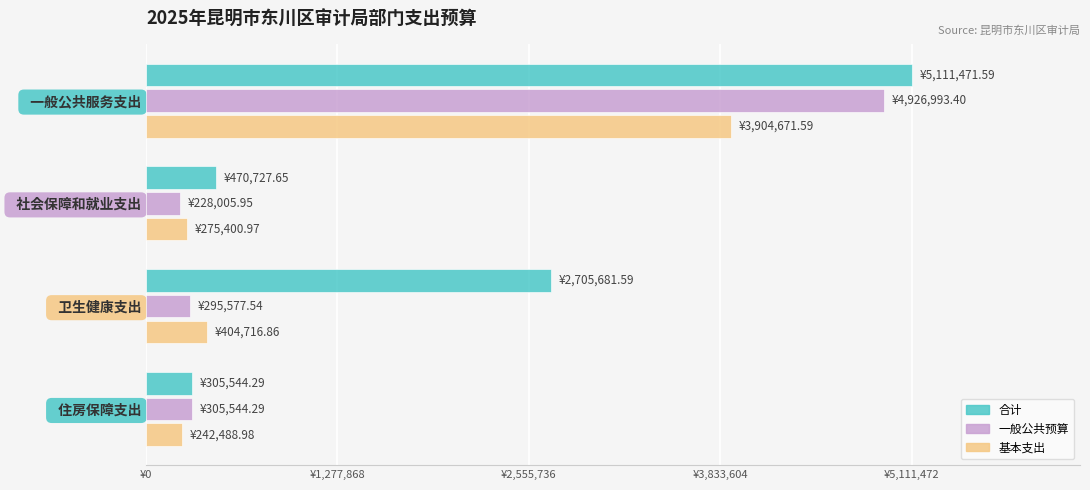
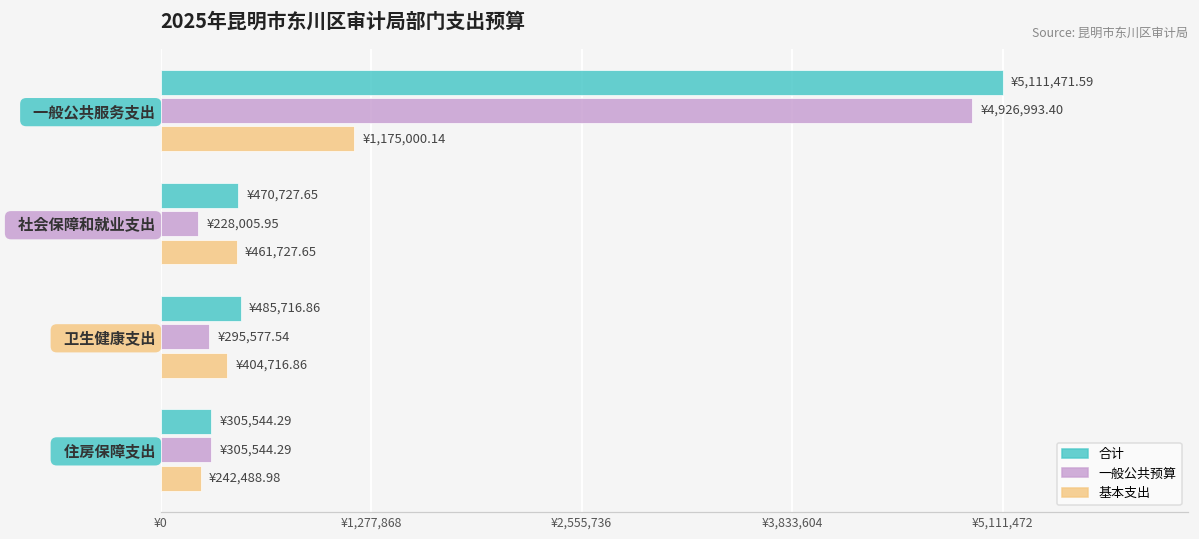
基本支出, 一般公共服务支出: ¥3,904,671.59 -> ¥1,175,000.14
基本支出, 社会保障和就业支出: ¥275,400.97 -> ¥461,727.65
合计, 卫生健康支出: ¥2,705,681.59 -> ¥485,716.86
